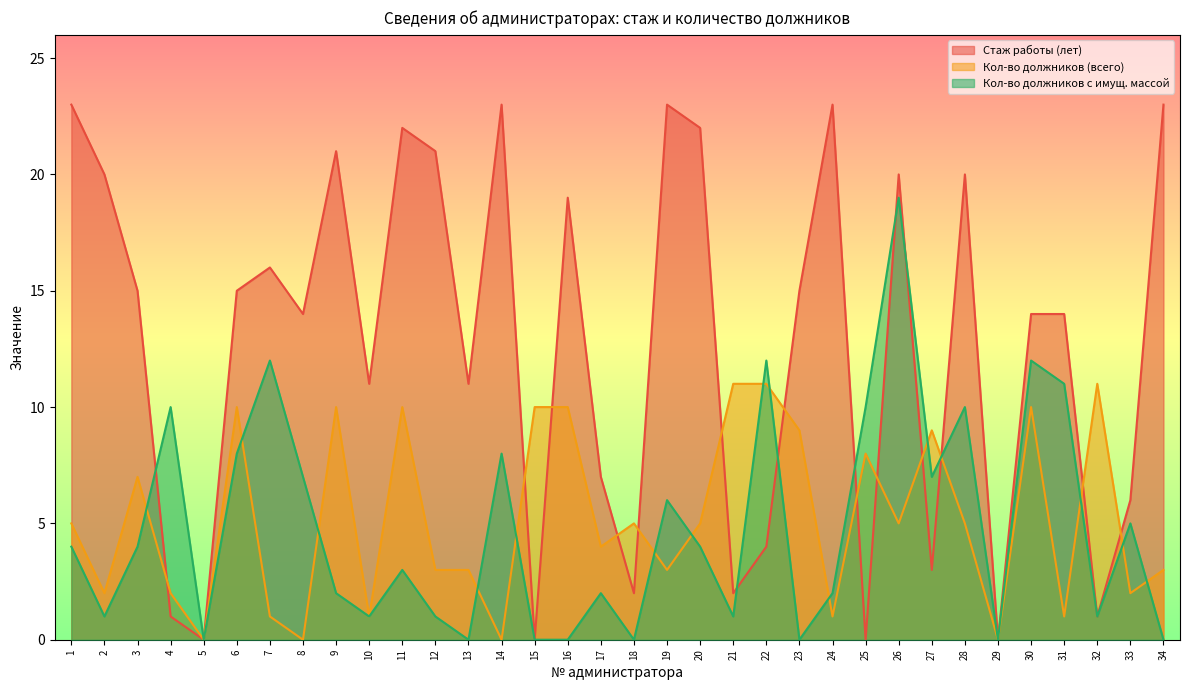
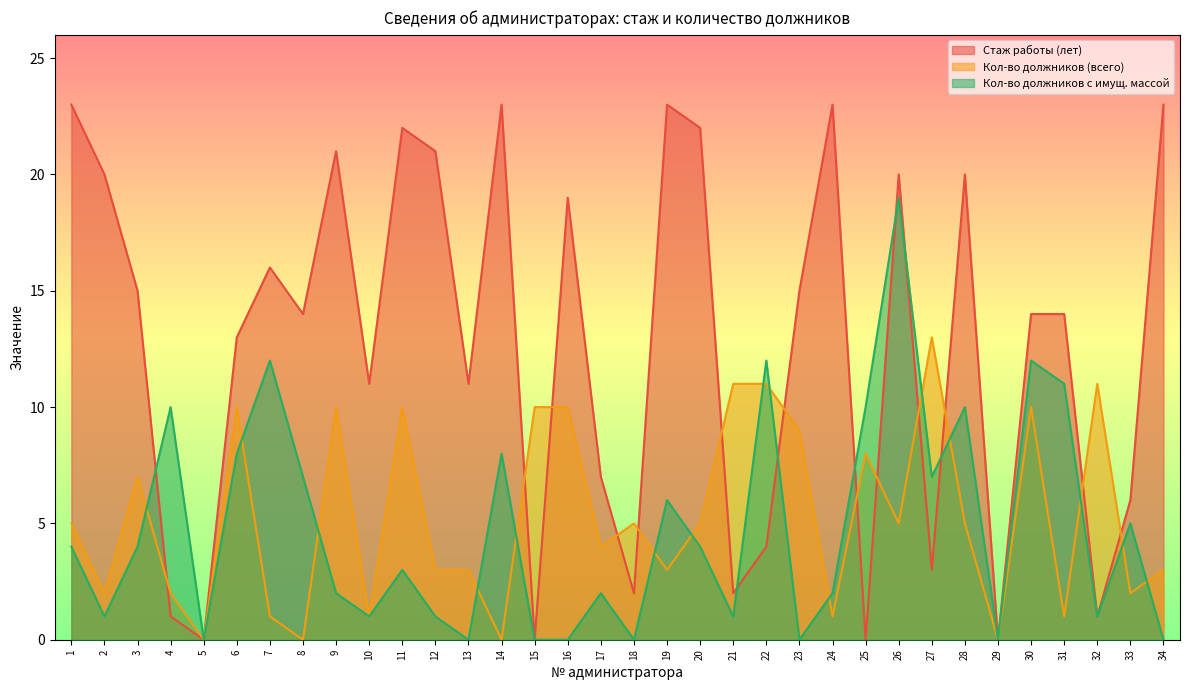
Стаж работы (лет), 6: 15 -> 13
Кол-во должников (всего), 27: 9 -> 13
